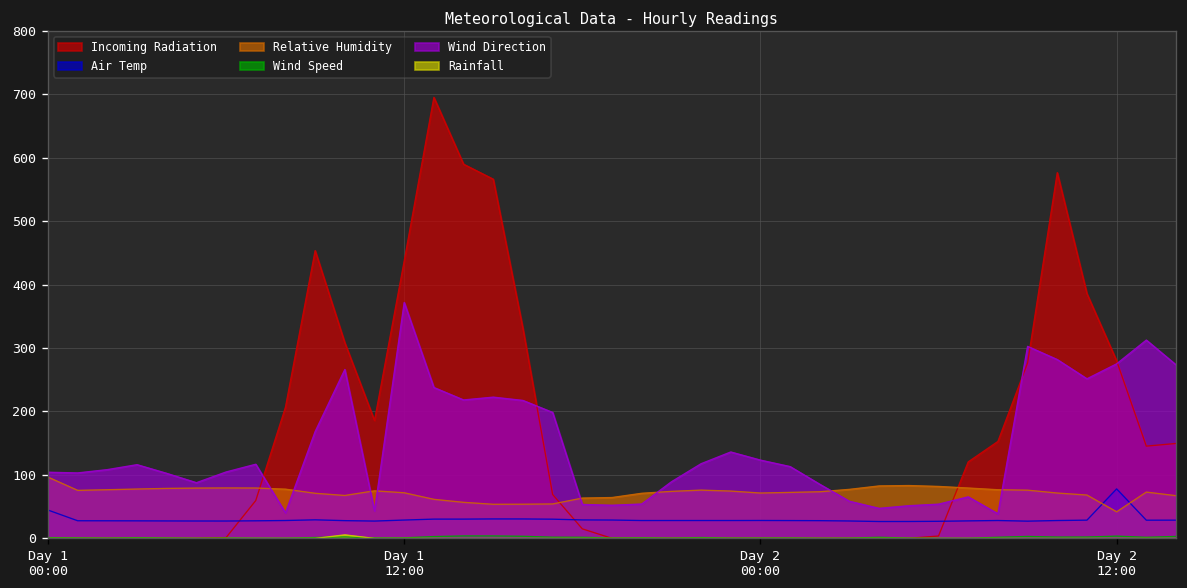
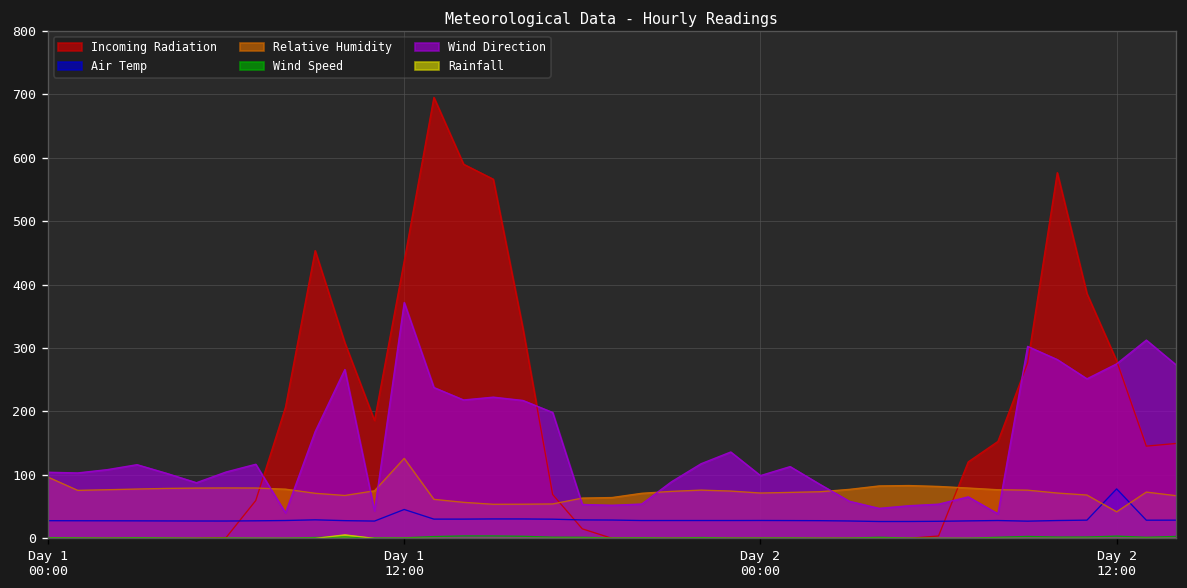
Air Temp, Day 1 00:00: 40 -> 30
Air Temp, Day 1 12:00: 30 -> 50
Relative Humidity, Day 1 12:00: 70 -> 130
Wind Direction, Day 2 00:00: 120 -> 100
